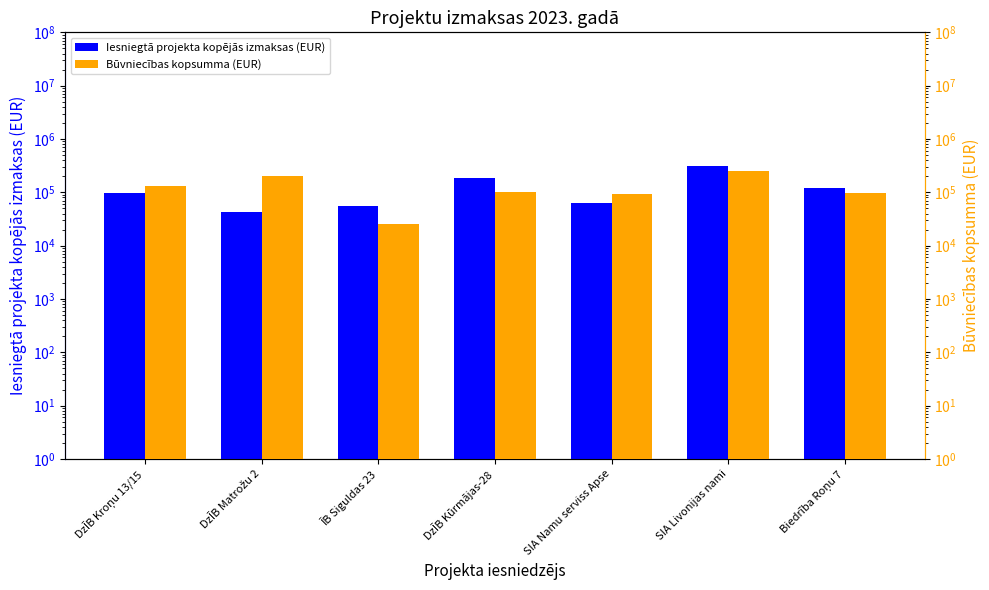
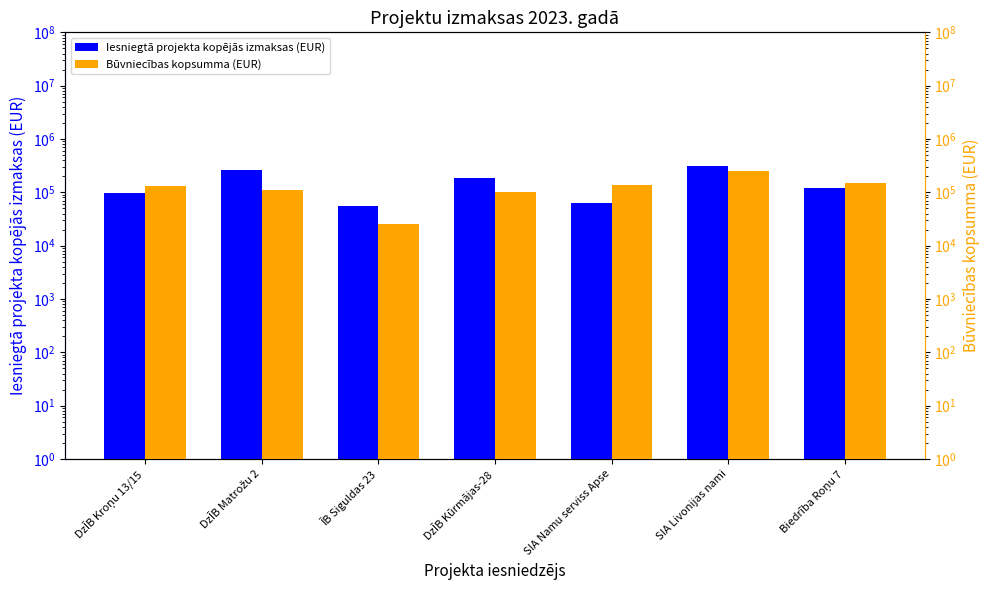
Iesniegtā projekta kopējās izmaksas (EUR), DzĪB Matrožu 2: 40000 -> 300000
Būvniecības kopsumma (EUR), DzĪB Matrožu 2: 200000 -> 110000
Būvniecības kopsumma (EUR), SIA Namu serviss Apse: 90000 -> 140000
Būvniecības kopsumma (EUR), Biedrība Roņu 7: 100000 -> 150000
